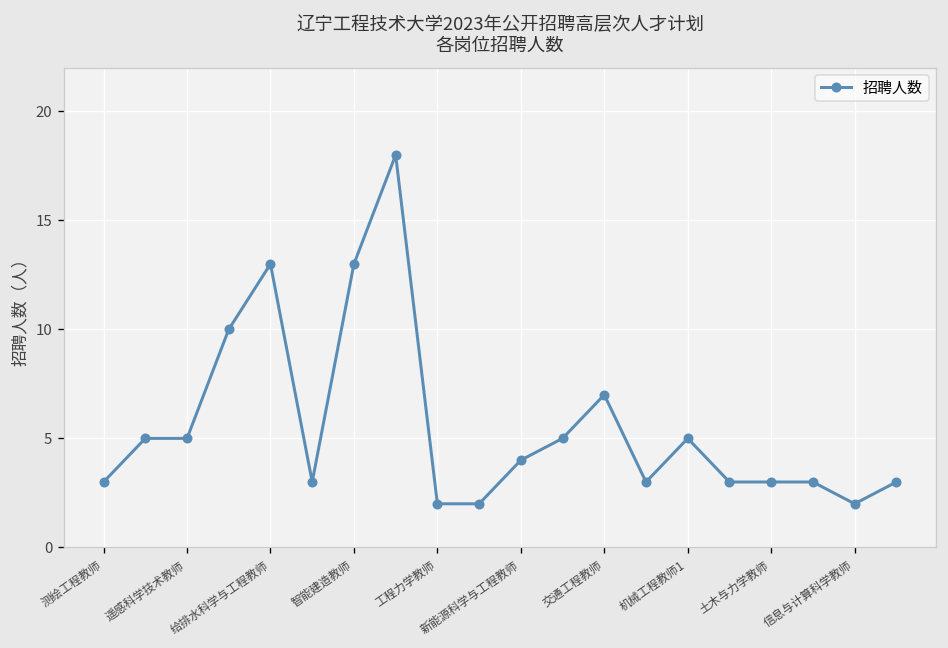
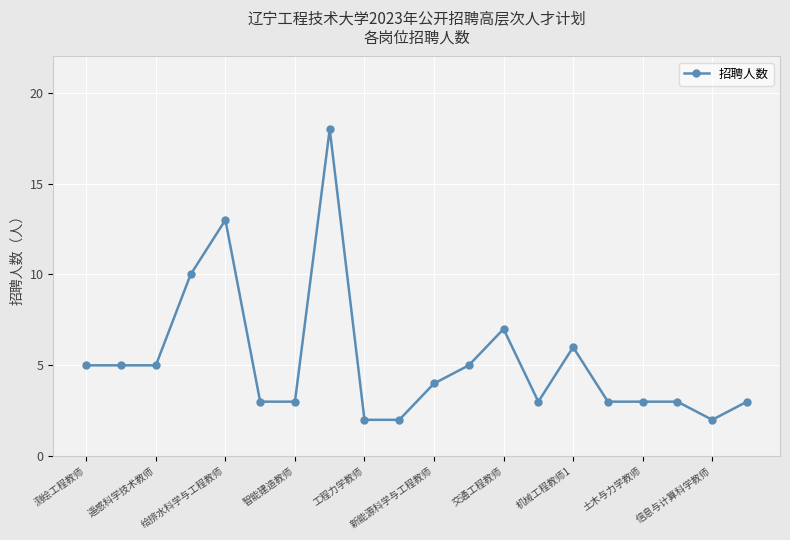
测绘工程教师: 3 -> 5
智能建造教师: 13 -> 3
机械工程教师1: 5 -> 6
